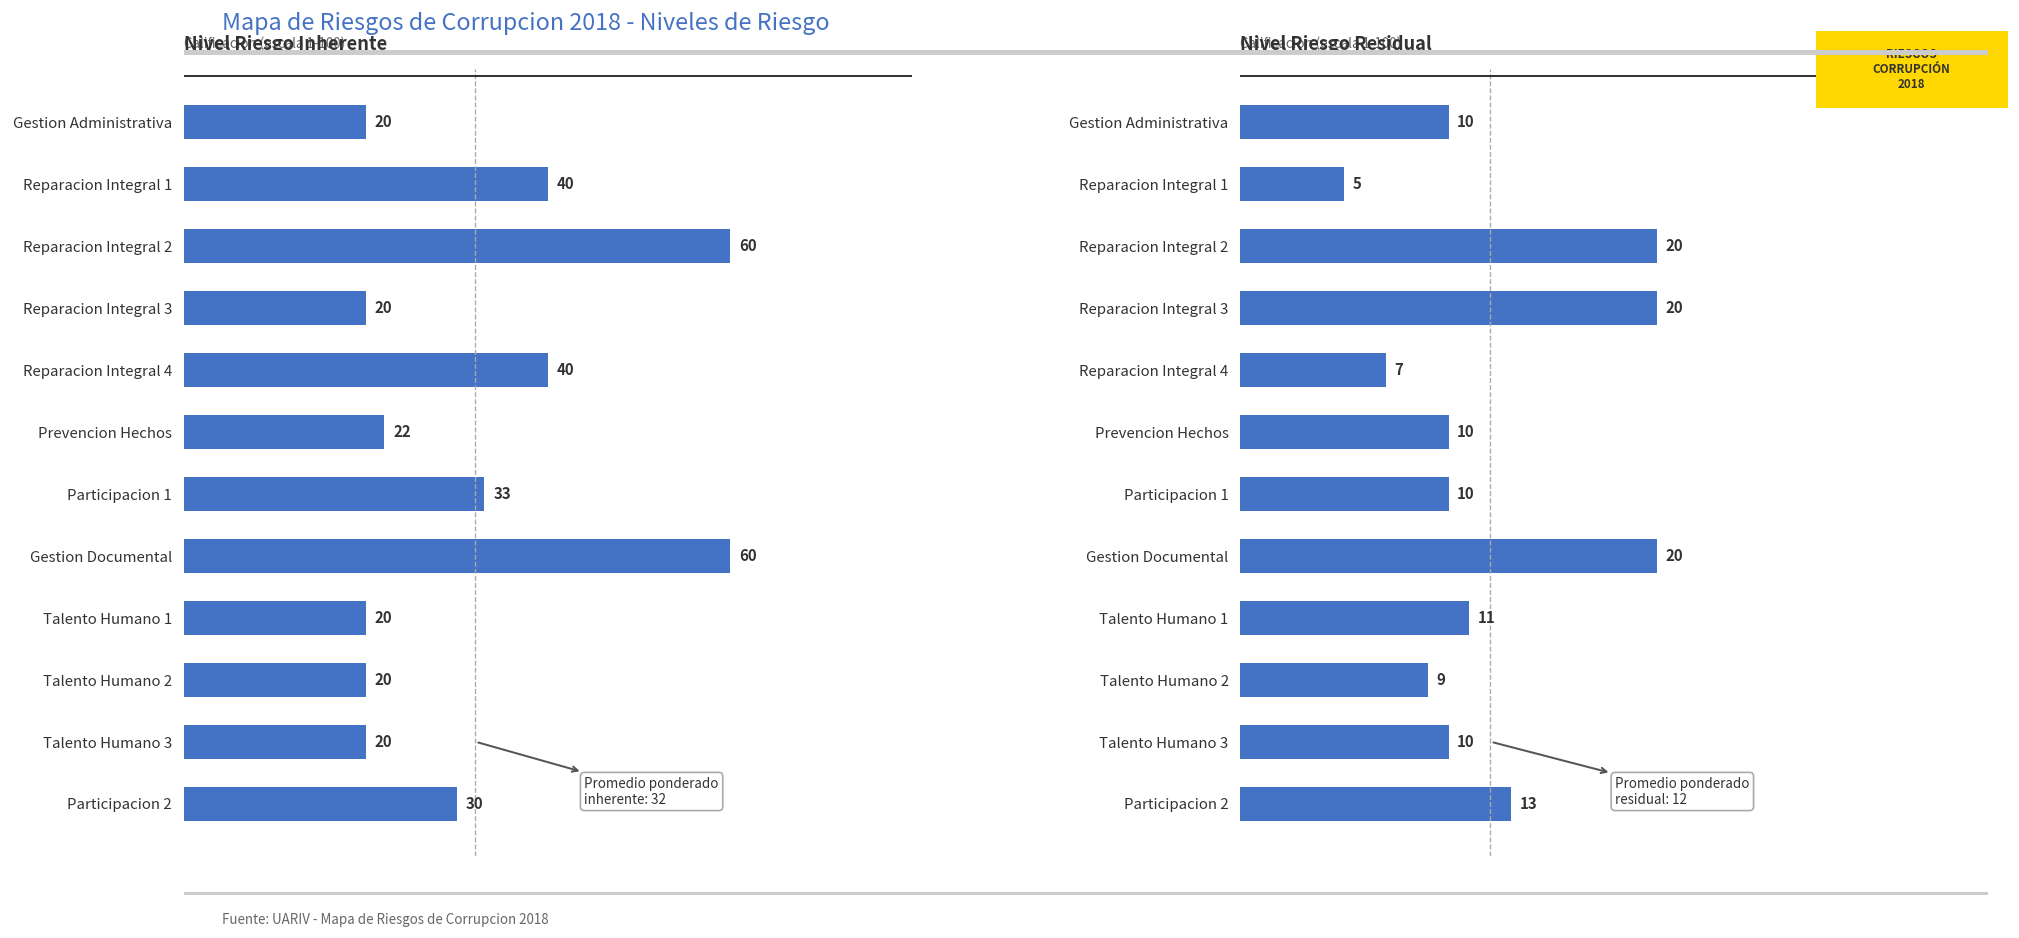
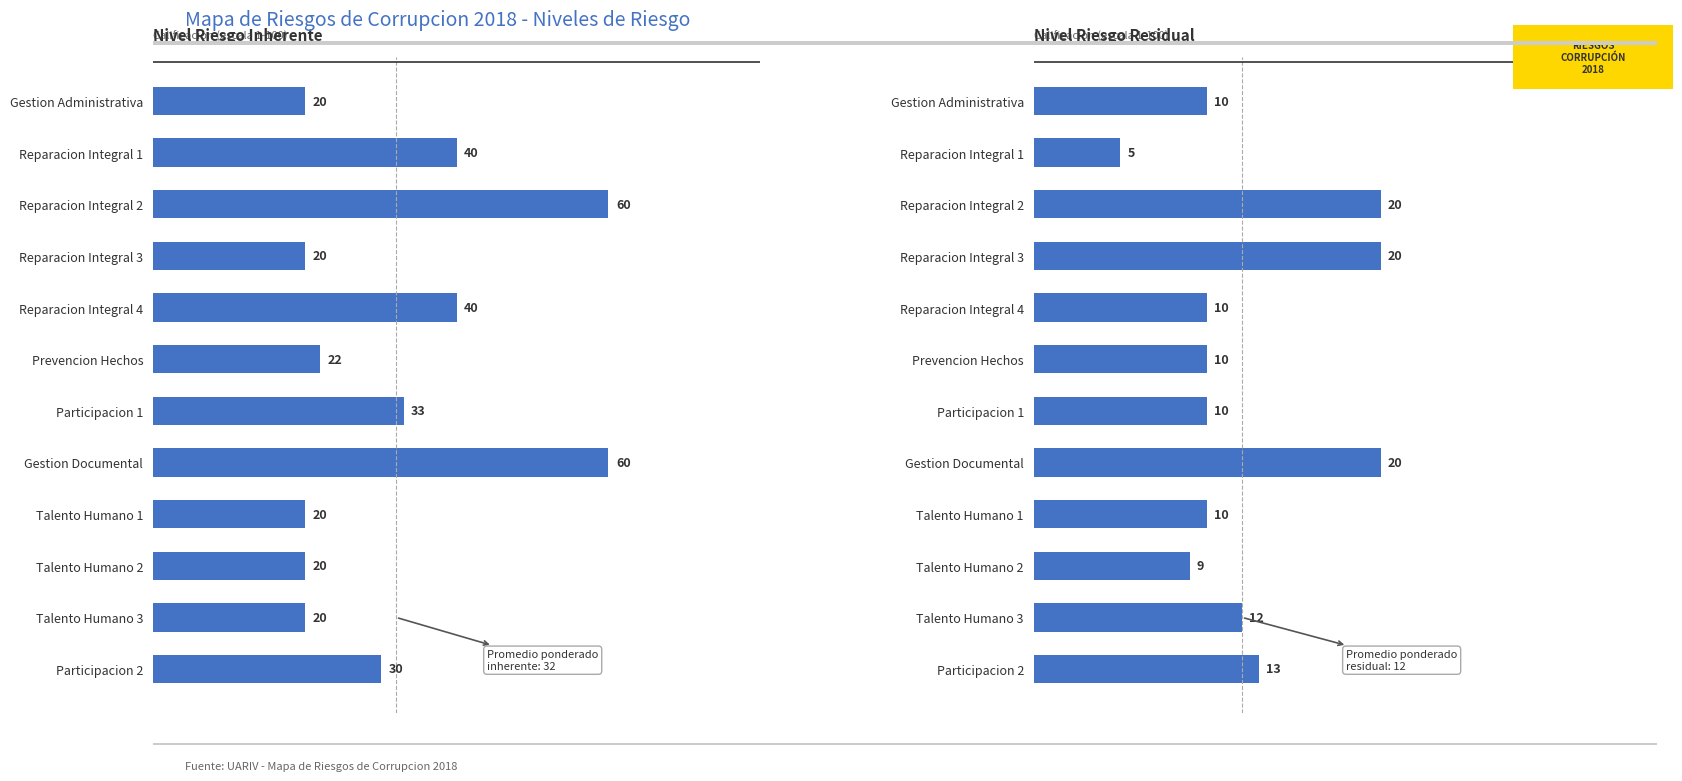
Nivel Riesgo Residual, Reparacion Integral 4: 7 -> 10
Nivel Riesgo Residual, Talento Humano 1: 11 -> 10
Nivel Riesgo Residual, Talento Humano 3: 10 -> 12
